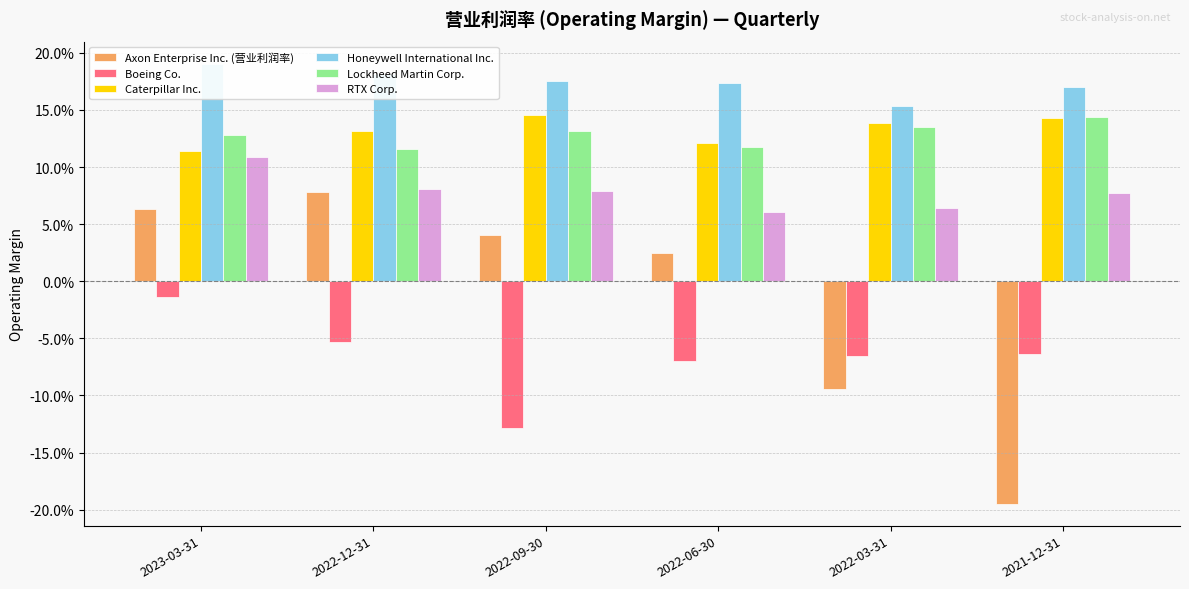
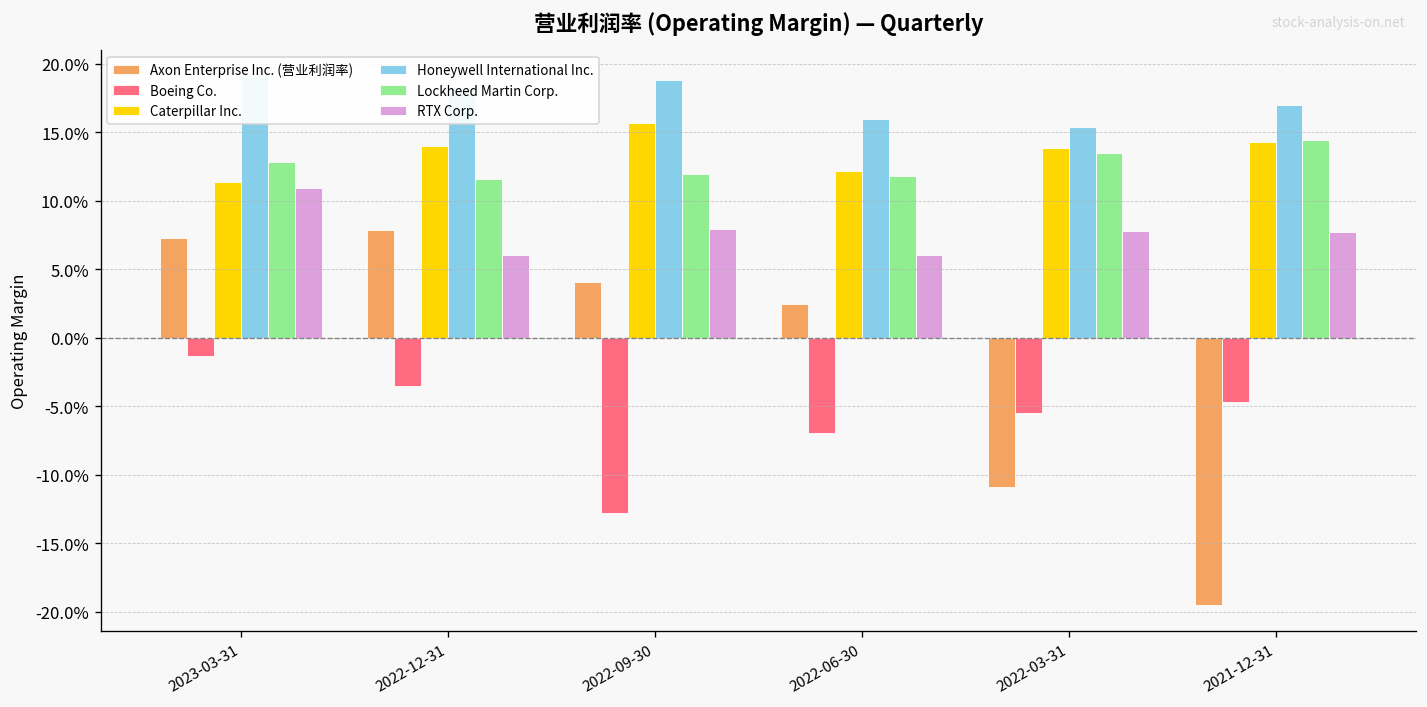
Axon Enterprise Inc. (营业利润率), 2023-03-31: 6.3% -> 7.3%
Boeing Co., 2022-12-31: -5.3% -> -3.5%
Caterpillar Inc., 2022-12-31: 13.2% -> 14.0%
RTX Corp., 2022-12-31: 8.1% -> 6.0%
Caterpillar Inc., 2022-09-30: 14.6% -> 15.7%
Honeywell International Inc., 2022-09-30: 17.5% -> 18.8%
Lockheed Martin Corp., 2022-09-30: 13.2% -> 11.9%
Honeywell International Inc., 2022-06-30: 17.3% -> 16.0%
Axon Enterprise Inc. (营业利润率), 2022-03-31: -9.4% -> -10.9%
Boeing Co., 2022-03-31: -6.5% -> -5.5%
RTX Corp., 2022-03-31: 6.4% -> 7.8%
Boeing Co., 2021-12-31: -6.4% -> -4.7%
